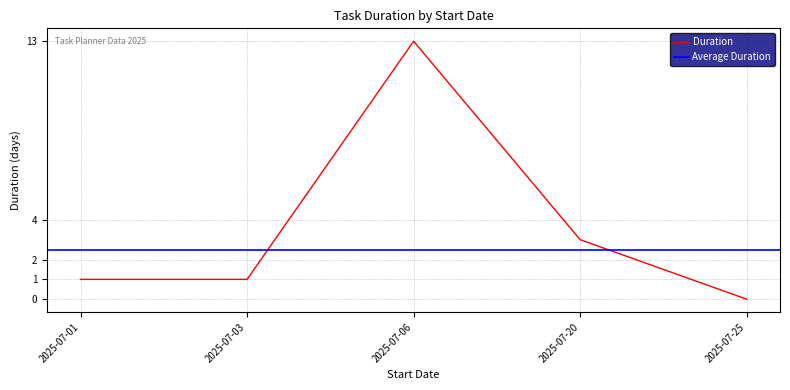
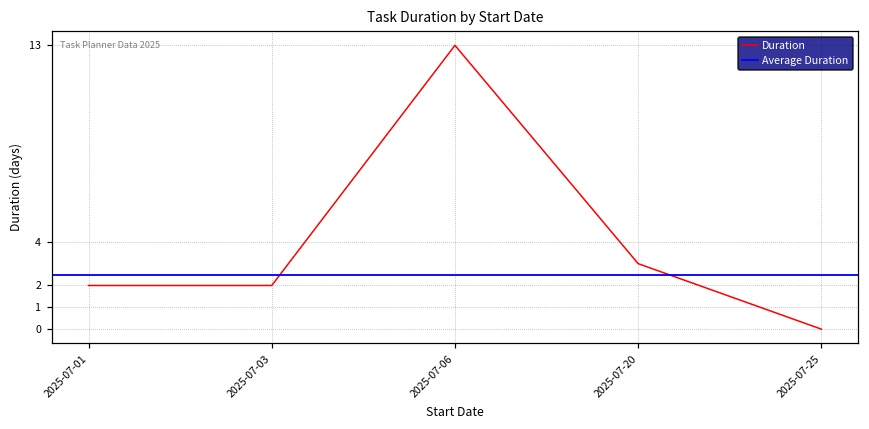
2025-07-01: 1 -> 2
2025-07-03: 1 -> 2
